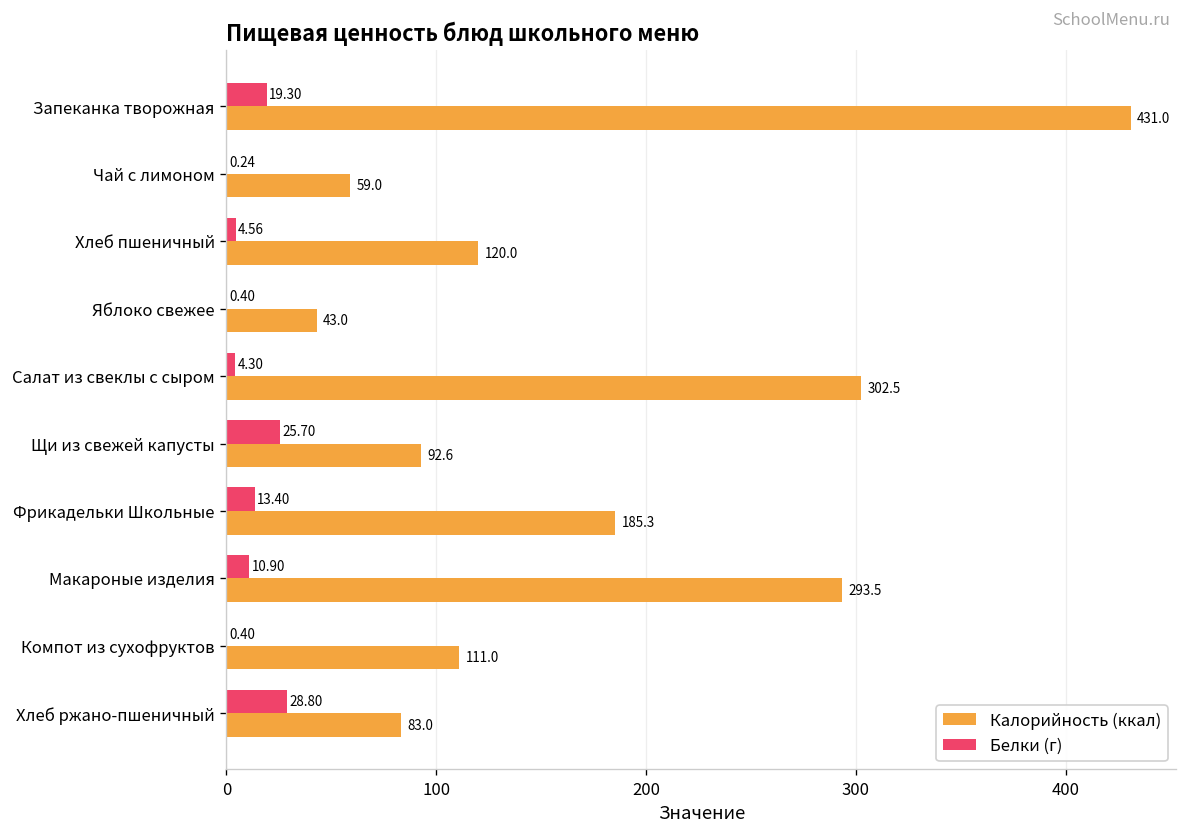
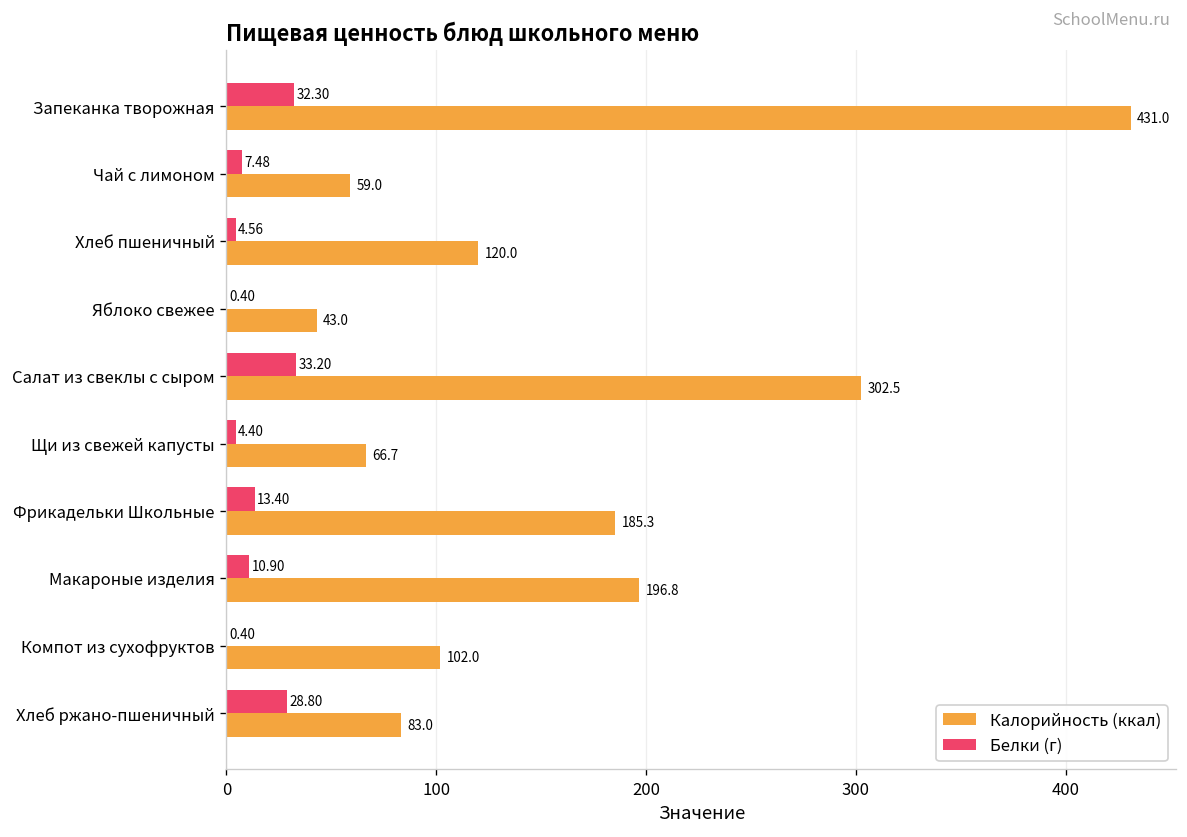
Белки (г), Запеканка творожная: 19.30 -> 32.30
Белки (г), Чай с лимоном: 0.24 -> 7.48
Белки (г), Салат из свеклы с сыром: 4.30 -> 33.20
Белки (г), Щи из свежей капусты: 25.70 -> 4.40
Калорийность (ккал), Щи из свежей капусты: 92.6 -> 66.7
Калорийность (ккал), Макароные изделия: 293.5 -> 196.8
Калорийность (ккал), Компот из сухофруктов: 111.0 -> 102.0
